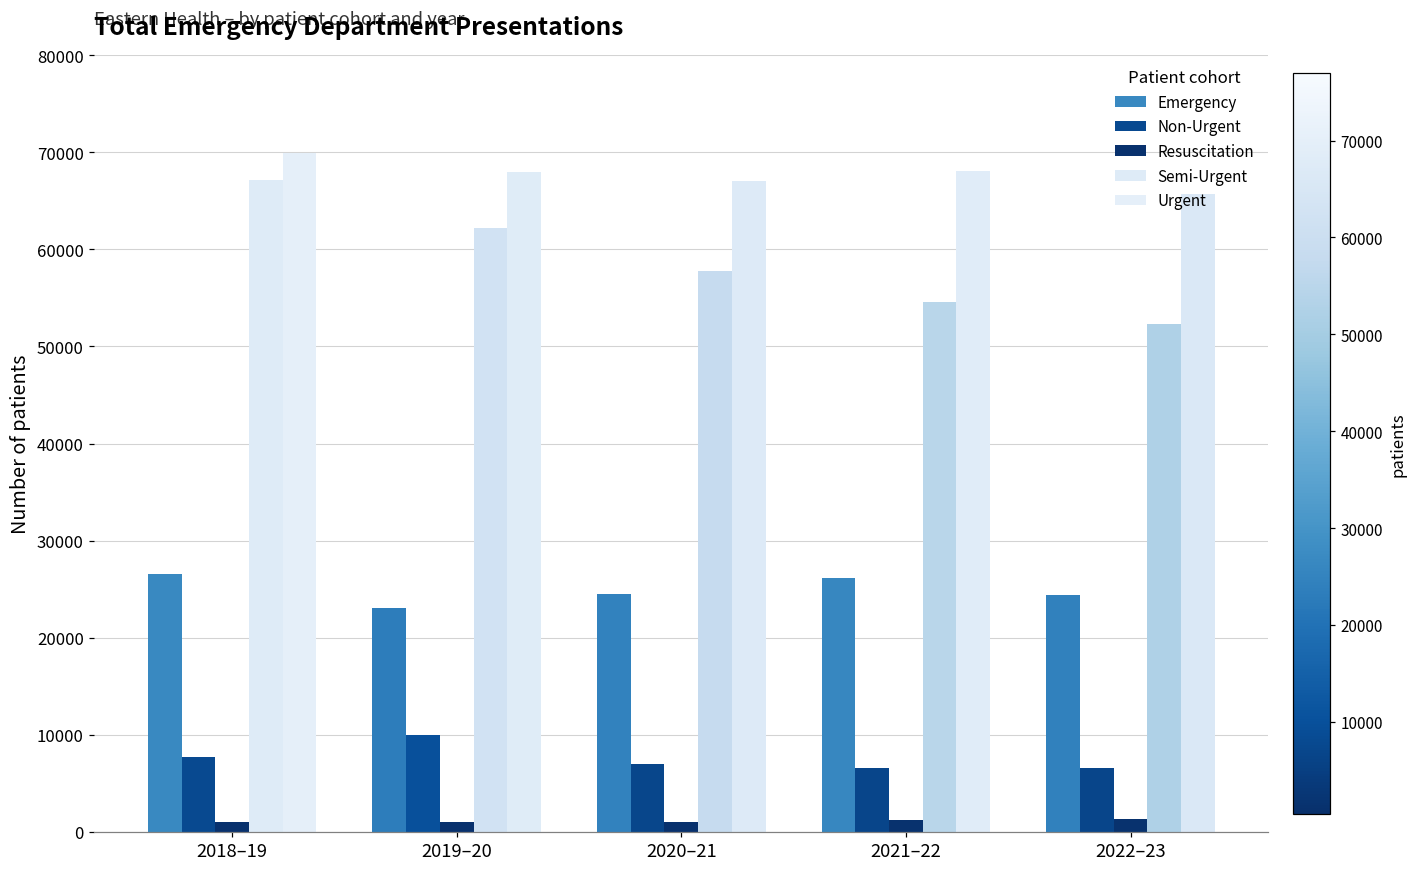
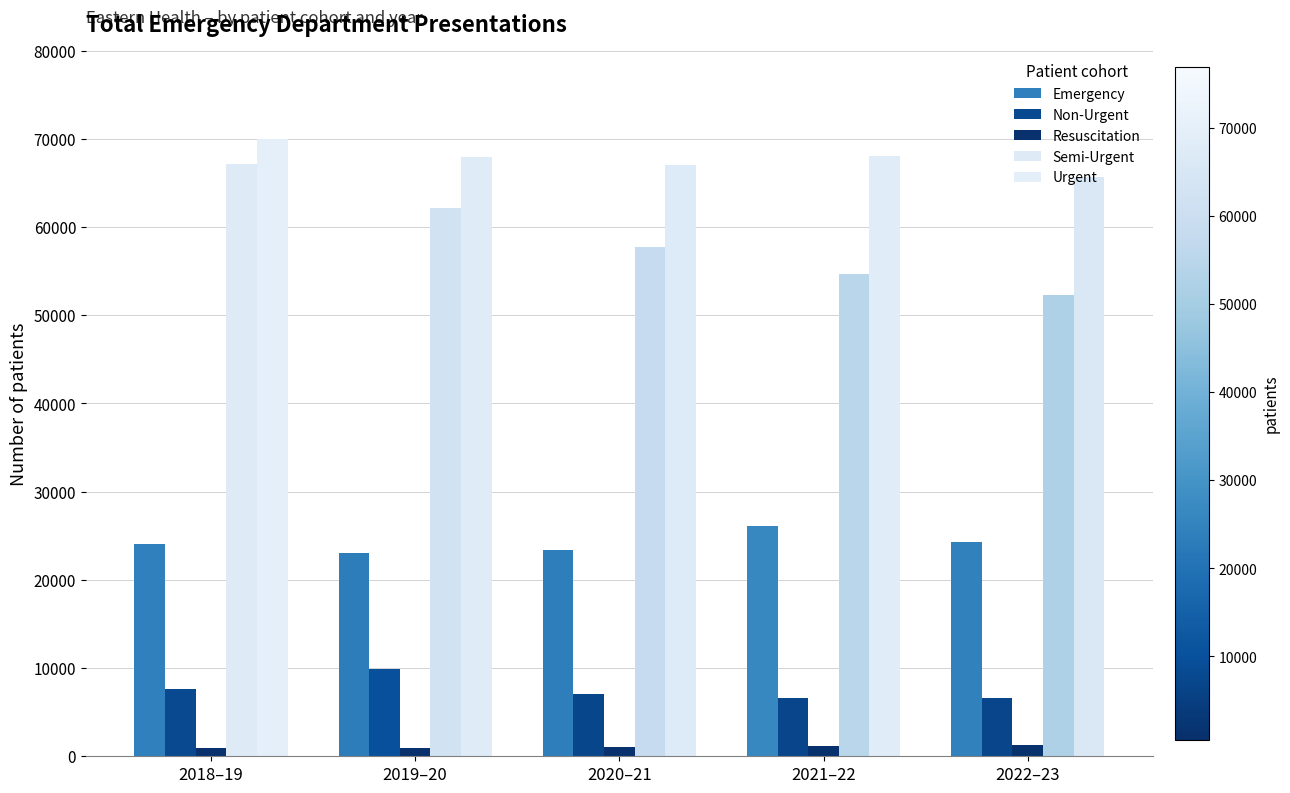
Emergency, 2018–19: 27000 -> 24000
Emergency, 2020–21: 25000 -> 23000
